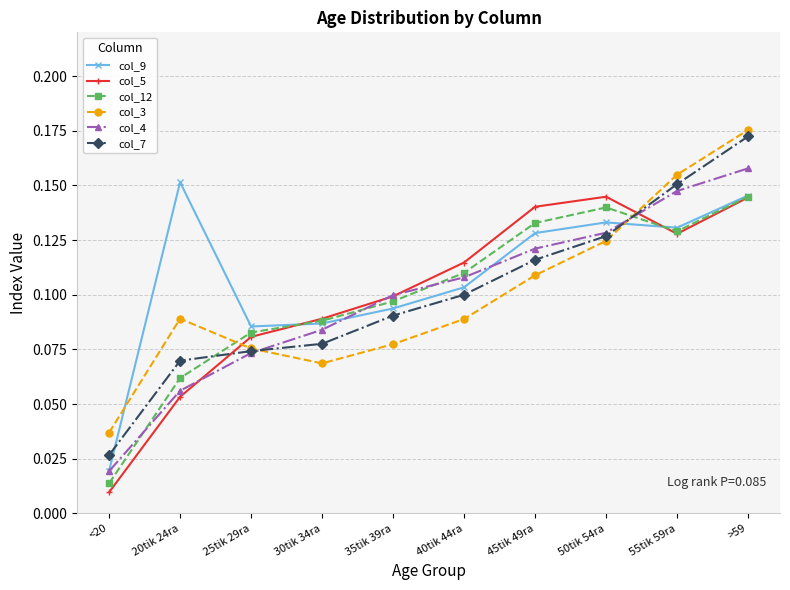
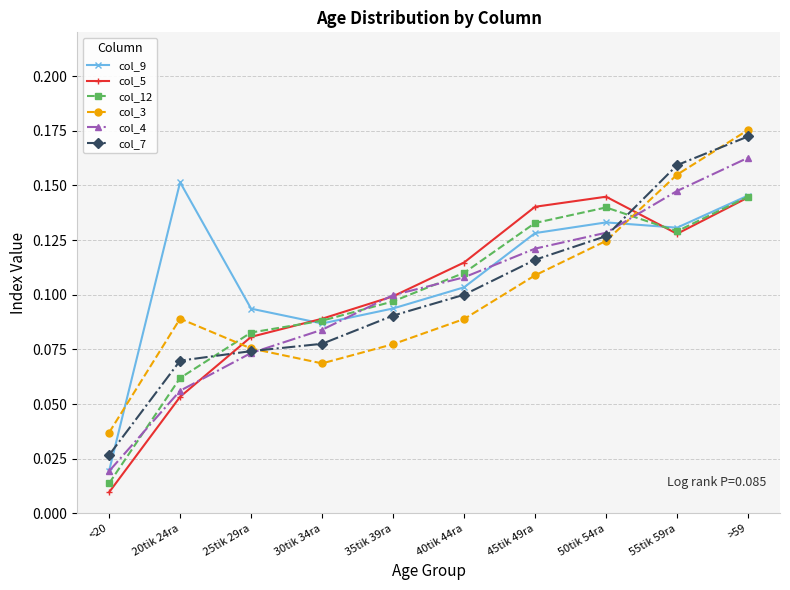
col_9, 25tik 29ra: 0.085 -> 0.094
col_7, 55tik 59ra: 0.151 -> 0.159
col_4, >59: 0.158 -> 0.163
